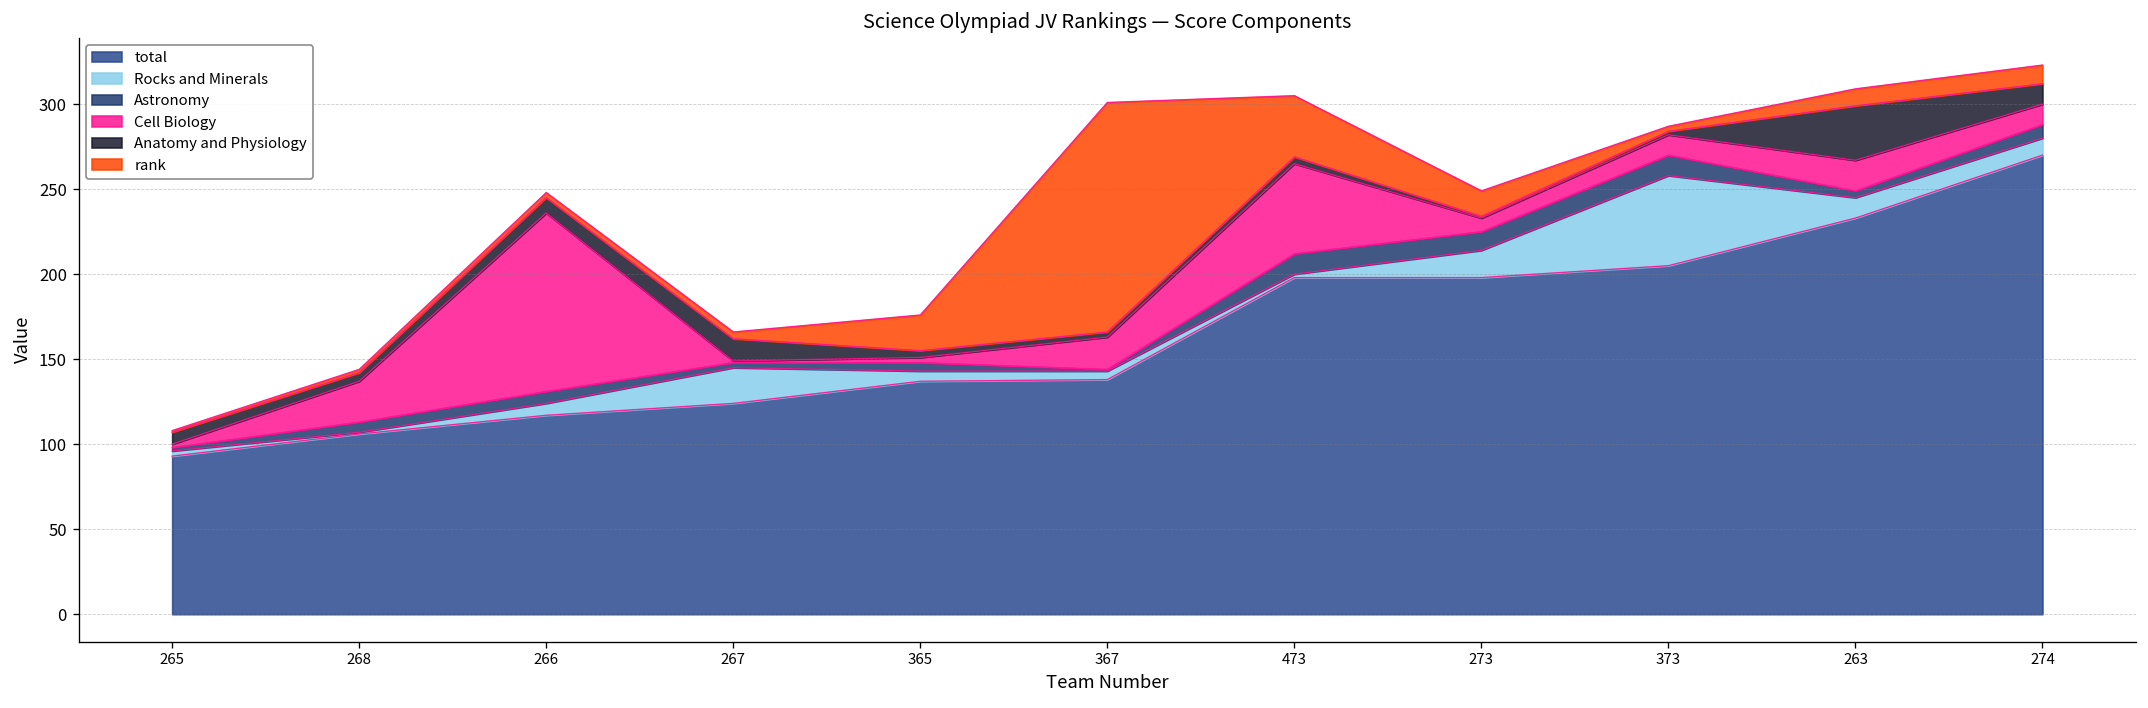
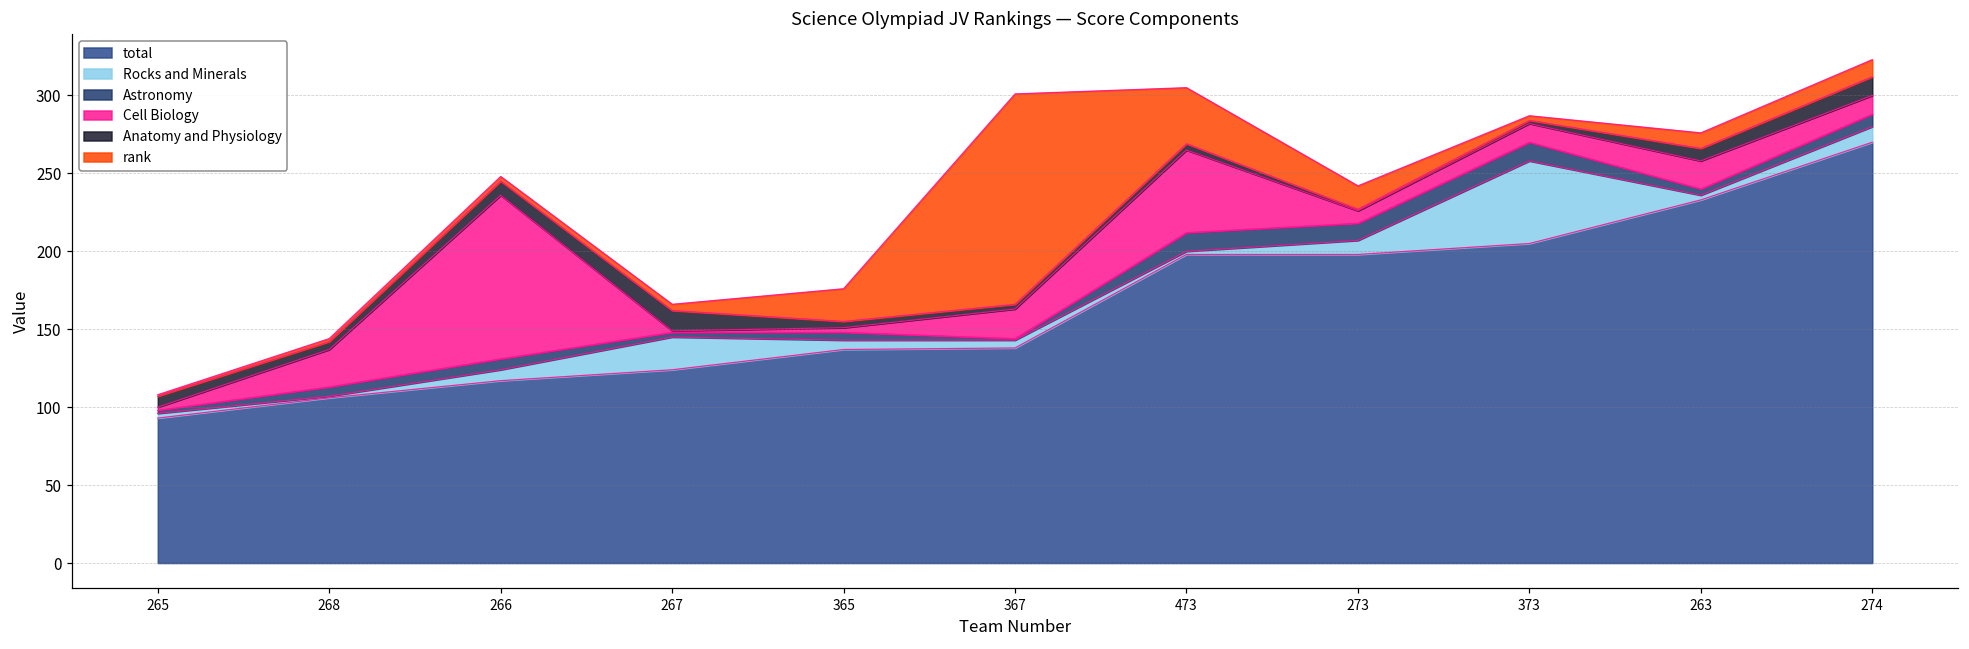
Rocks and Minerals, 273: 16 -> 9
Rocks and Minerals, 263: 12 -> 3
Anatomy and Physiology, 263: 32 -> 8
